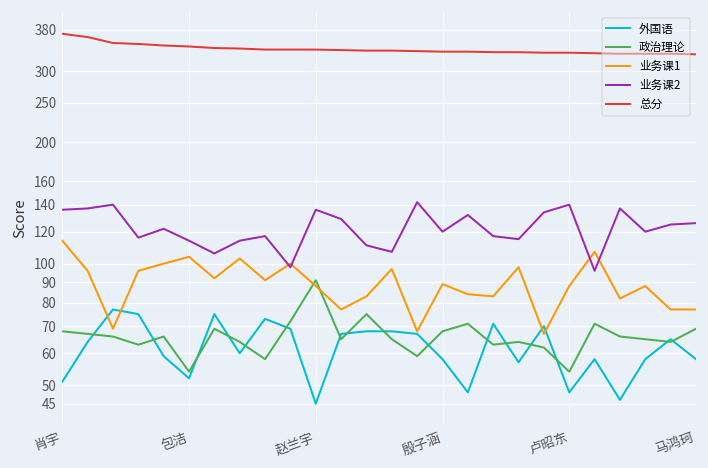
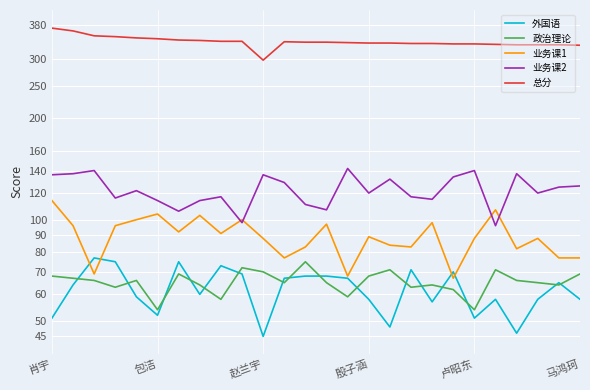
政治理论, 赵兰宇: 91 -> 70
总分, 赵兰宇: 340 -> 300
外国语, 卢昭东: 48 -> 51
